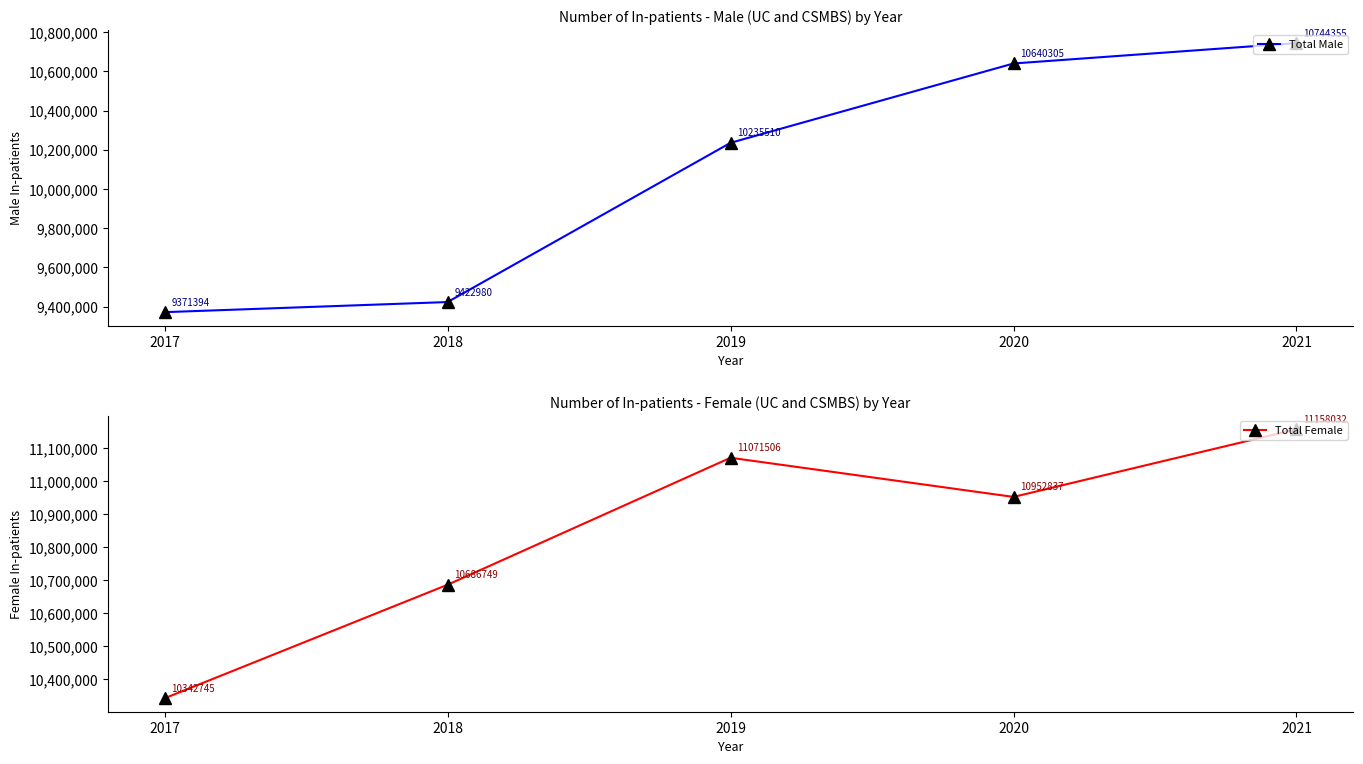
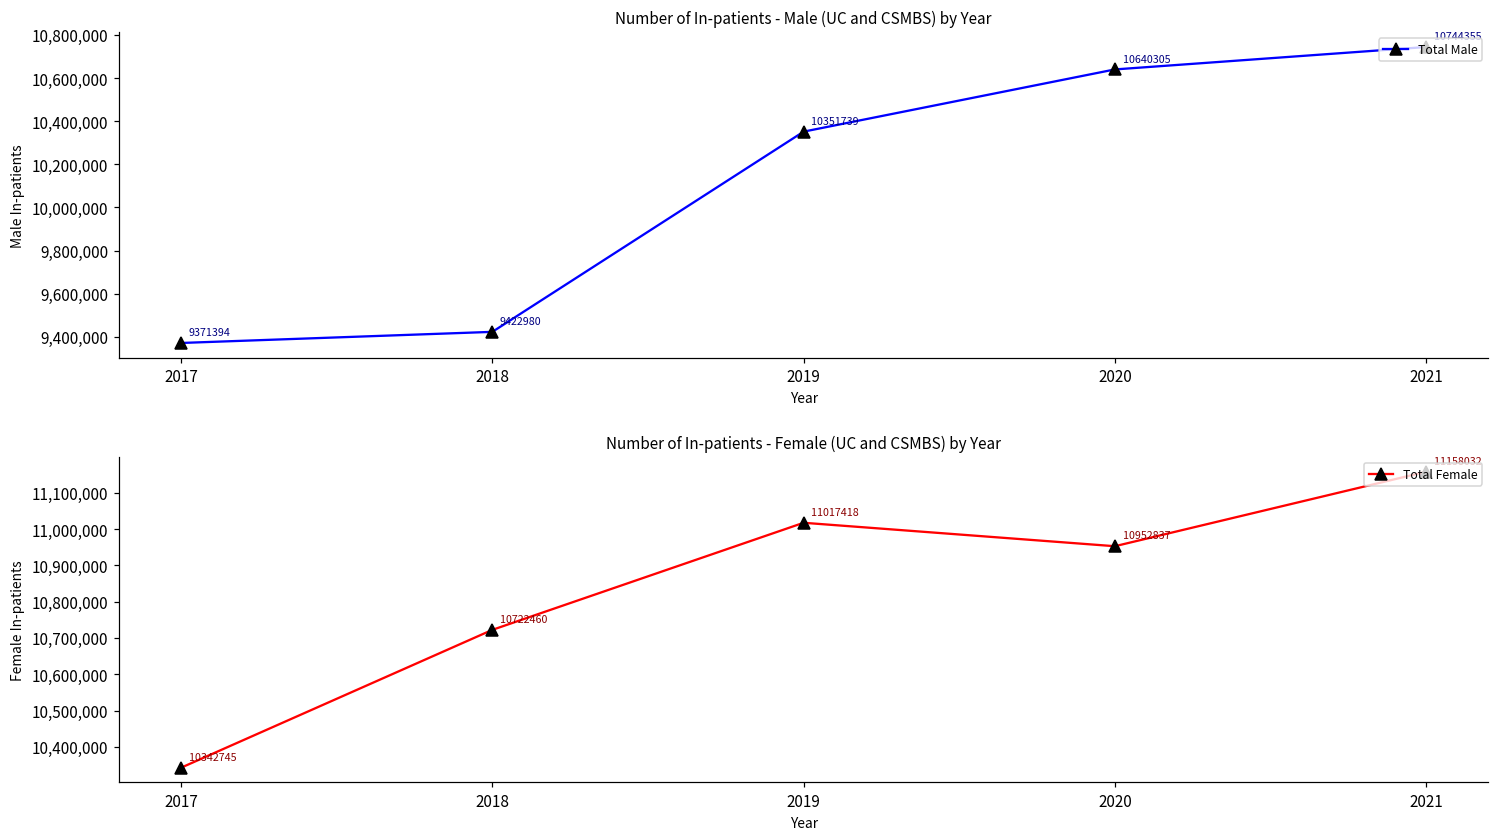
Number of In-patients - Male (UC and CSMBS) by Year, 2019: 10235510 -> 10351739
Number of In-patients - Female (UC and CSMBS) by Year, 2018: 10686749 -> 10722460
Number of In-patients - Female (UC and CSMBS) by Year, 2019: 11071506 -> 11017418
